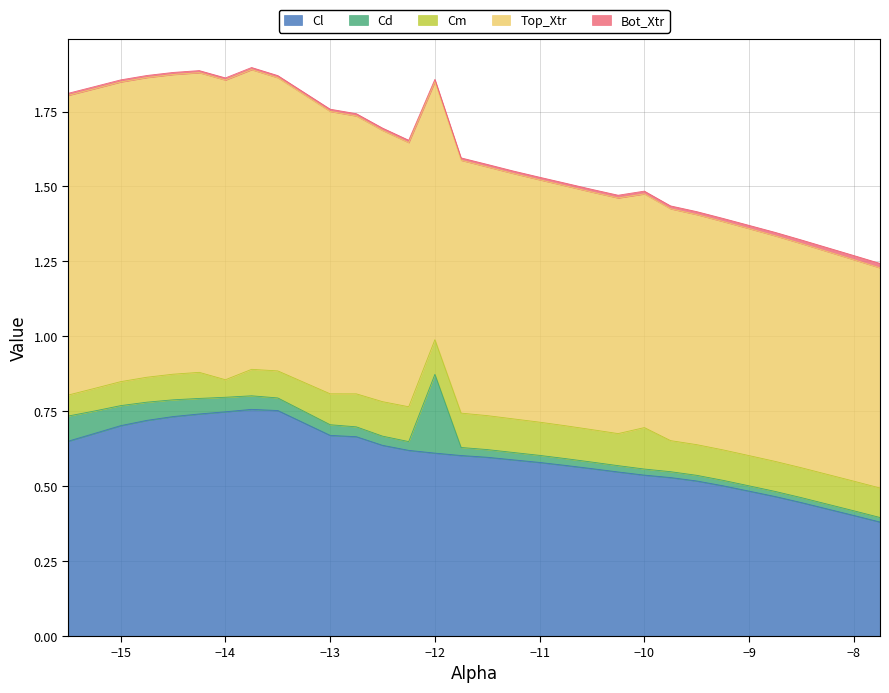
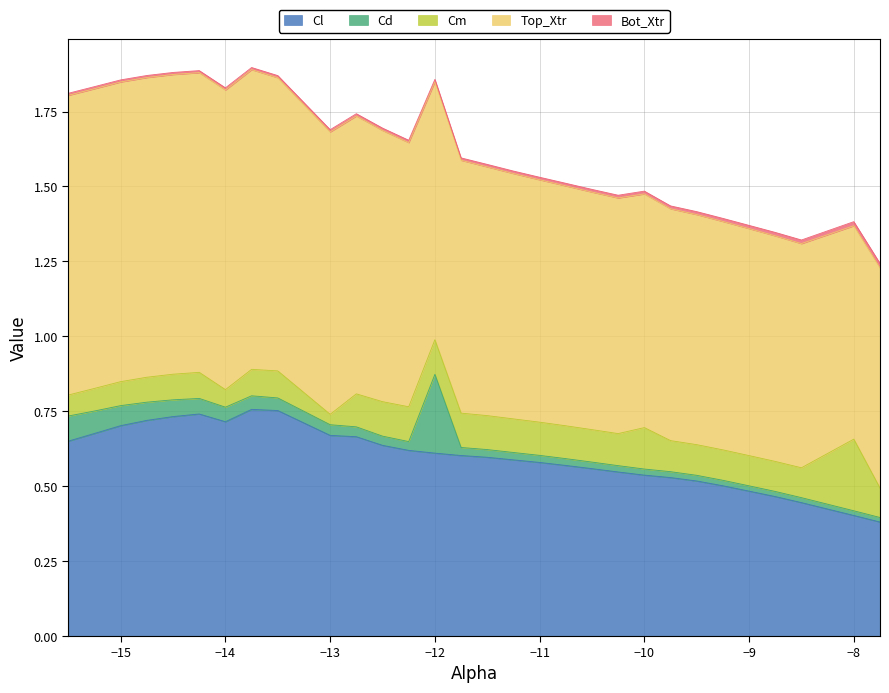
Cl, −14: 0.75 -> 0.72
Cm, −13: 0.10 -> 0.03
Cm, −8: 0.10 -> 0.24
Top_Xtr, −8: 0.74 -> 0.71
